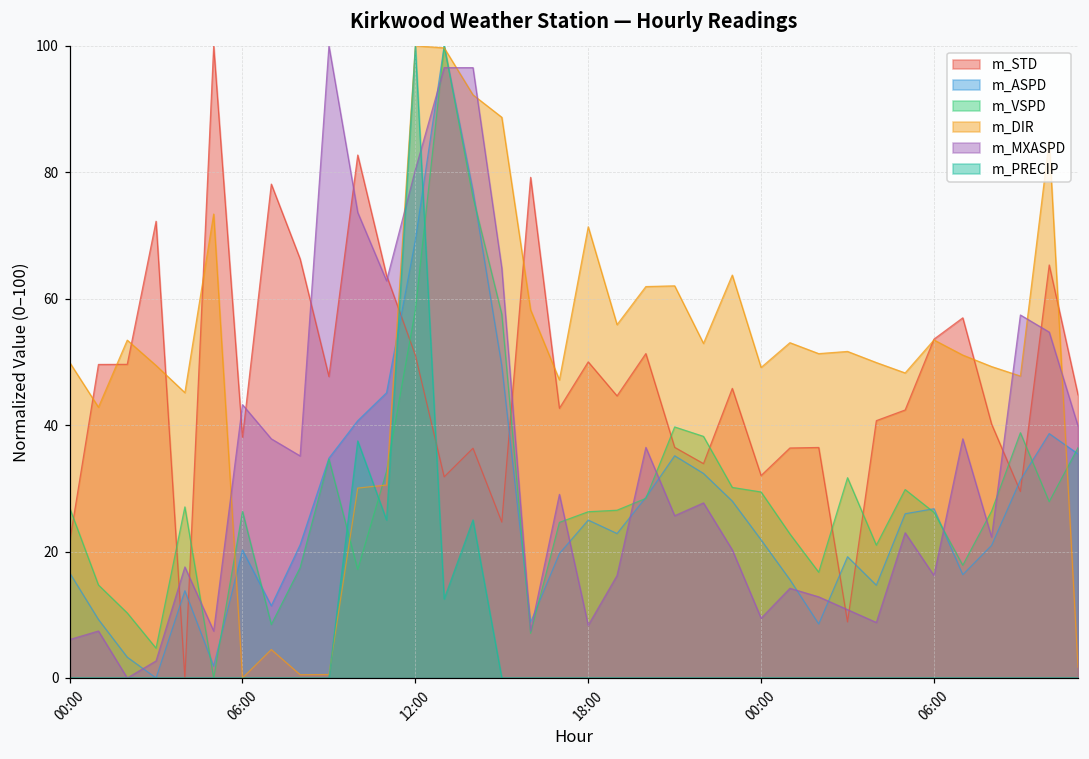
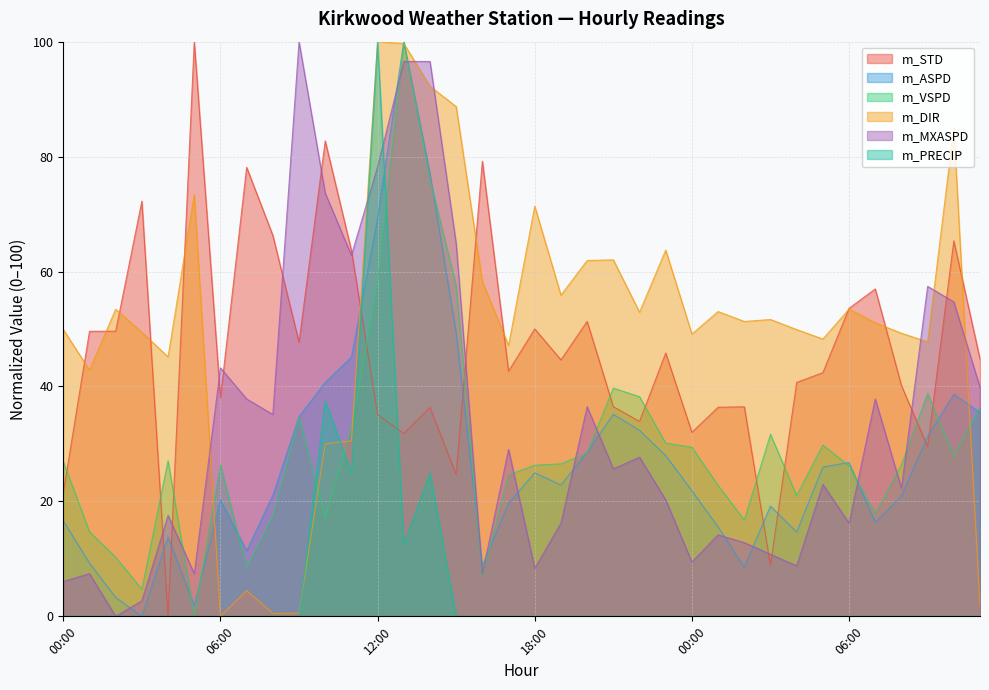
m_STD, 12:00: 51 -> 35
m_MXASPD, 12:00: 80 -> 78
